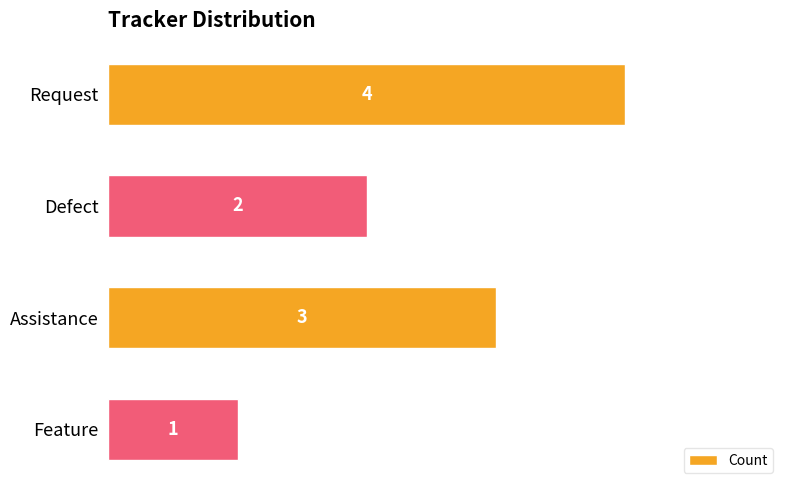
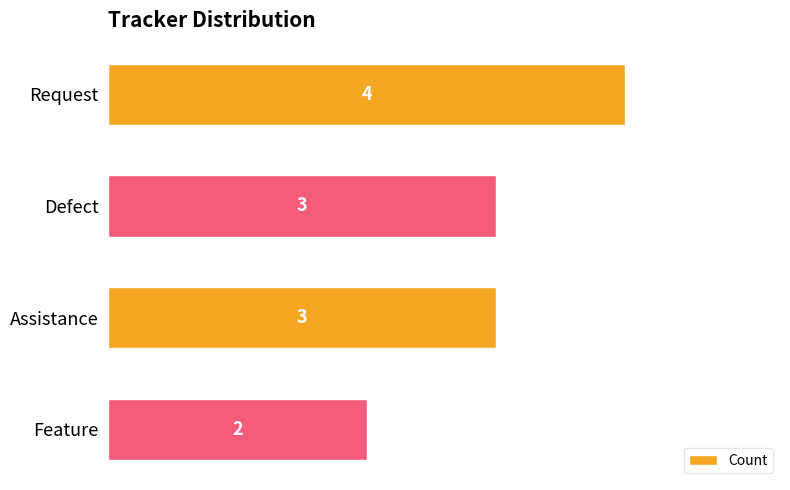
Defect: 2 -> 3
Feature: 1 -> 2
